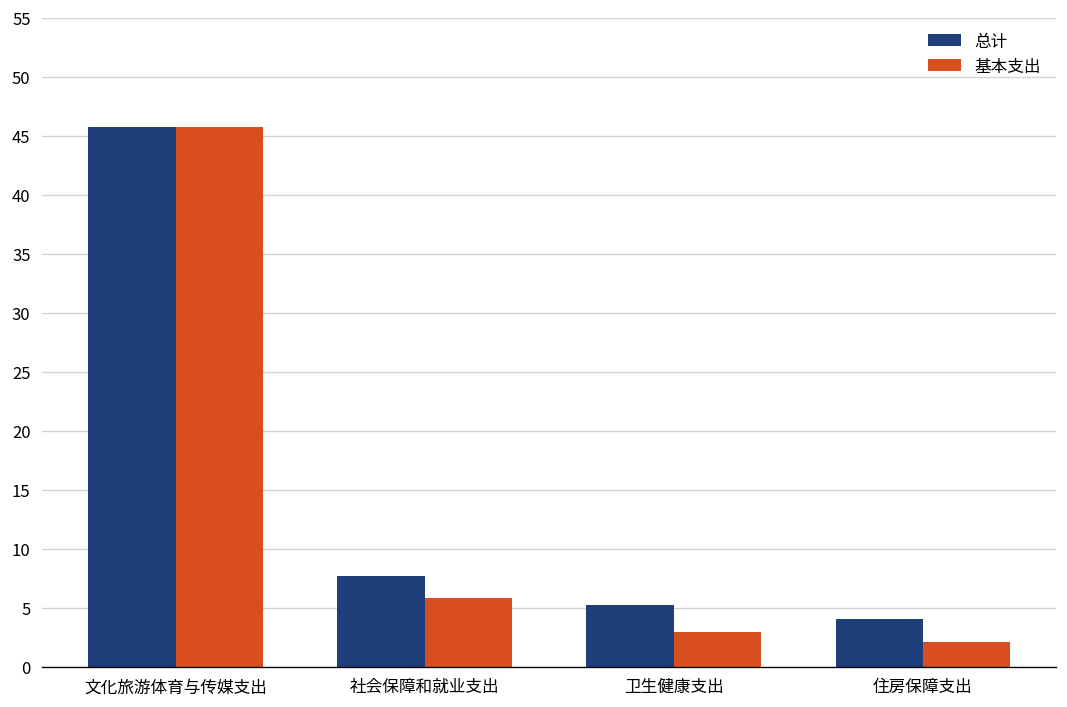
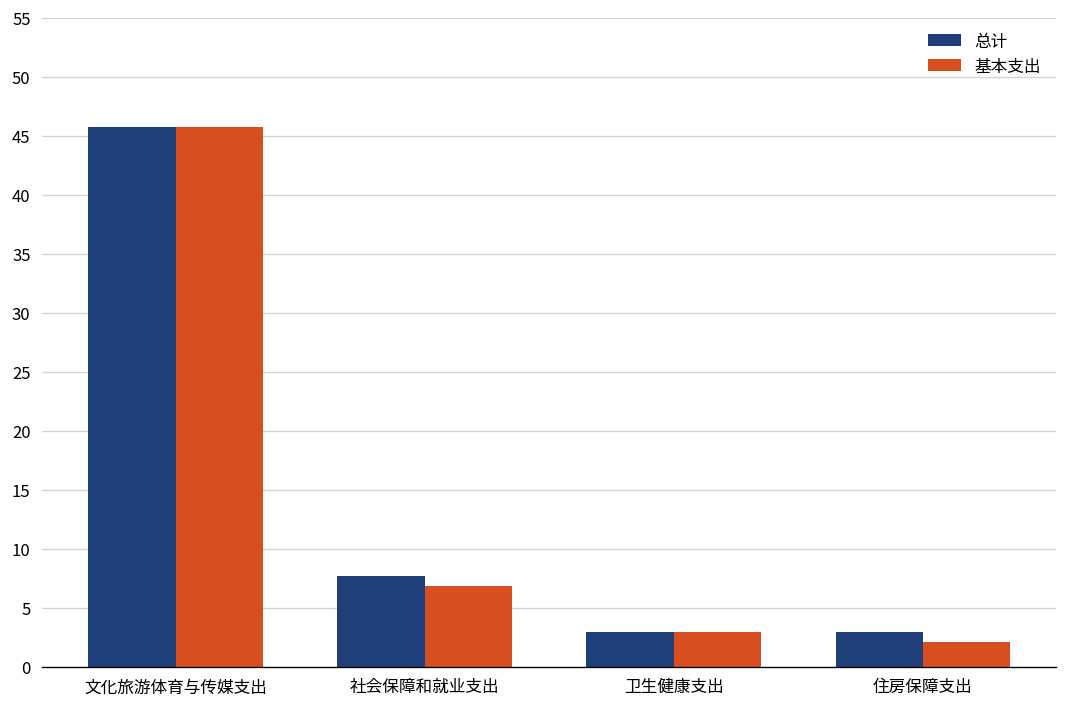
基本支出, 社会保障和就业支出: 6 -> 7
总计, 卫生健康支出: 5 -> 3
总计, 住房保障支出: 4 -> 3
